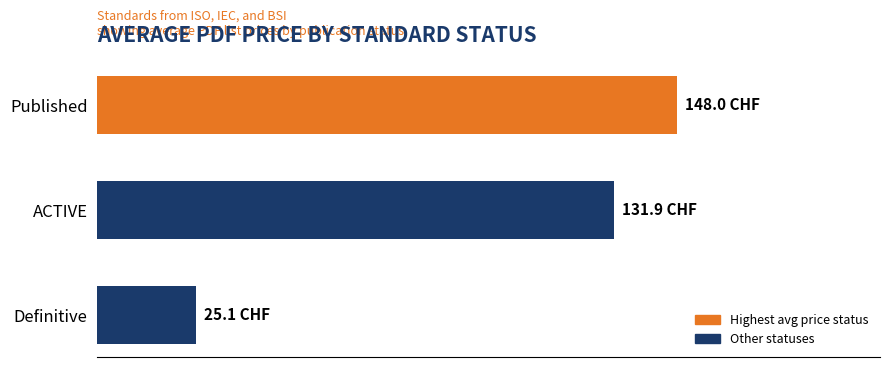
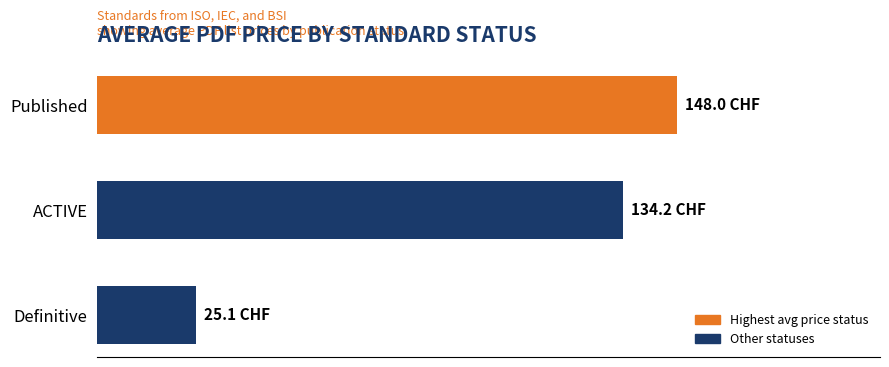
ACTIVE: 131.9 -> 134.2
